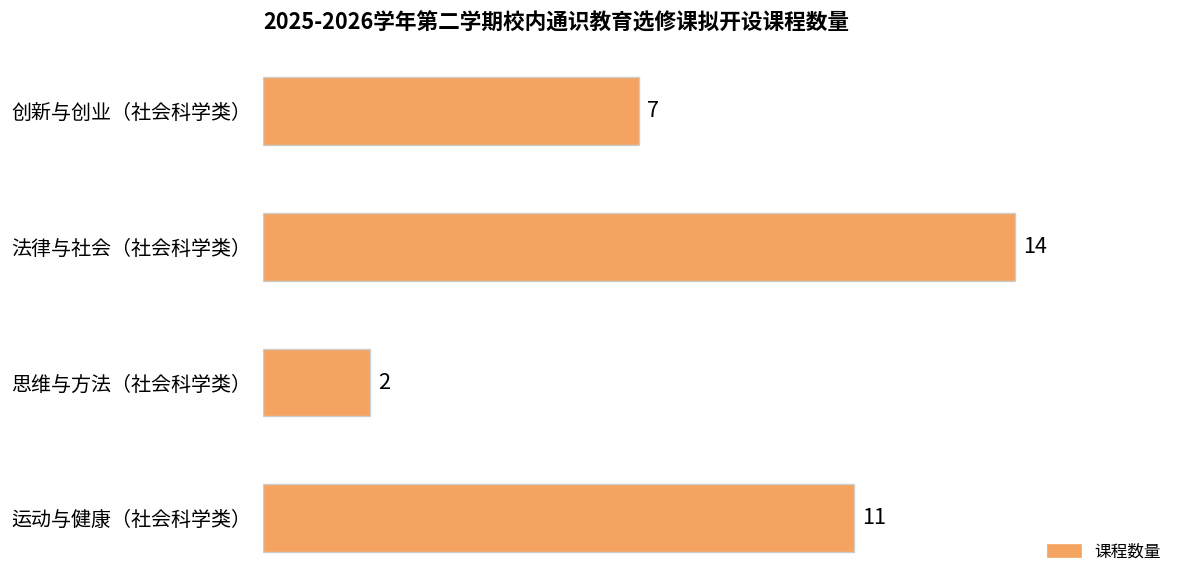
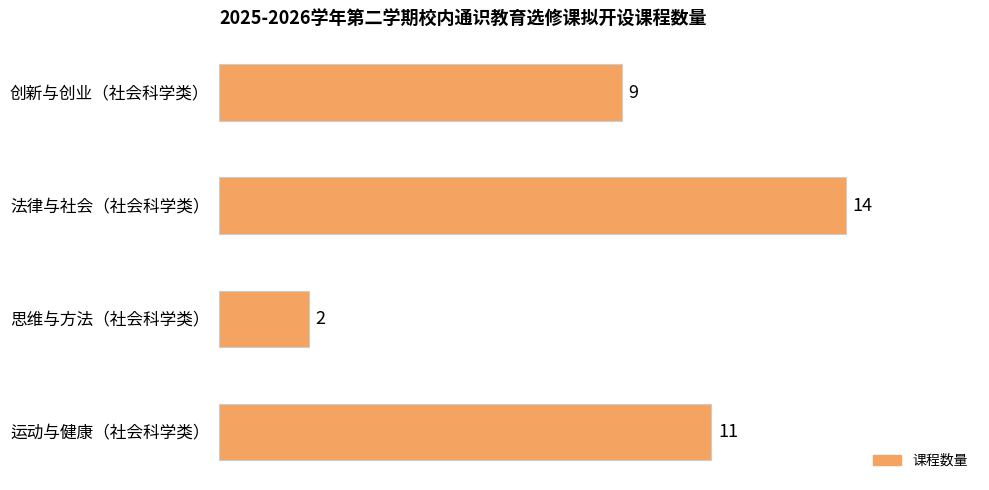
创新与创业（社会科学类）: 7 -> 9
